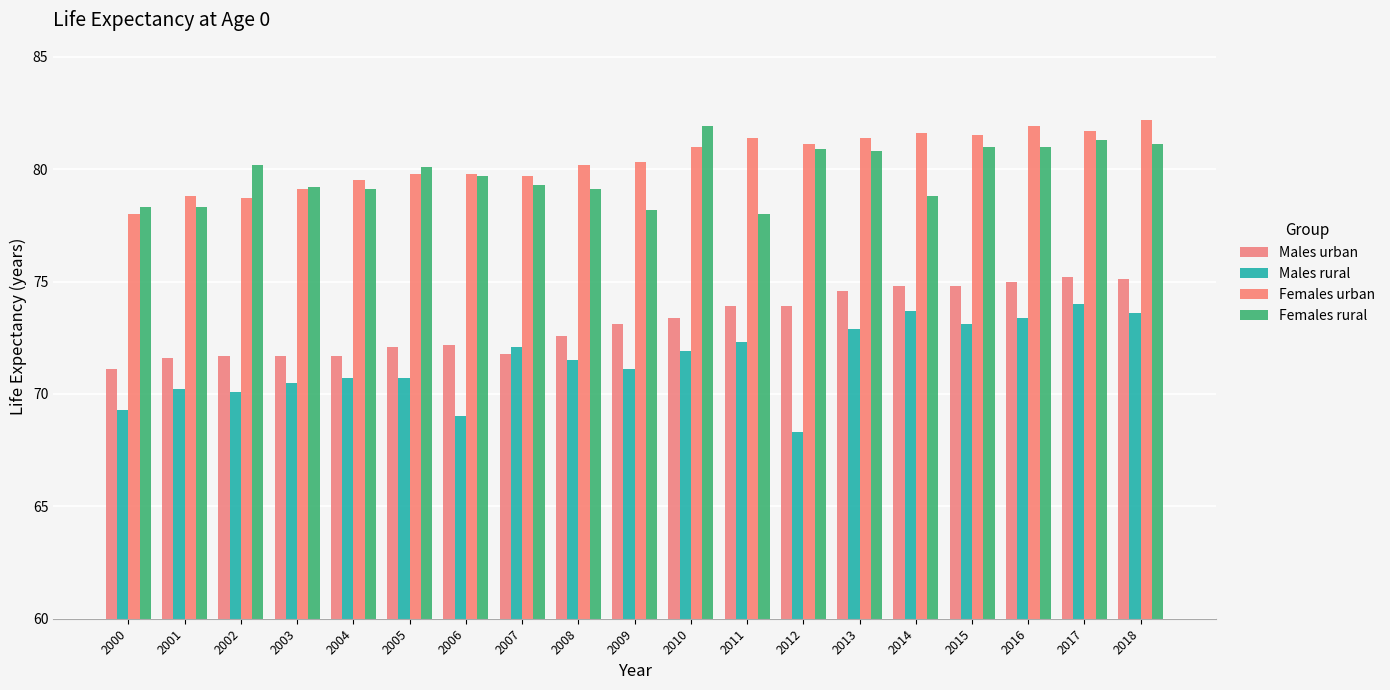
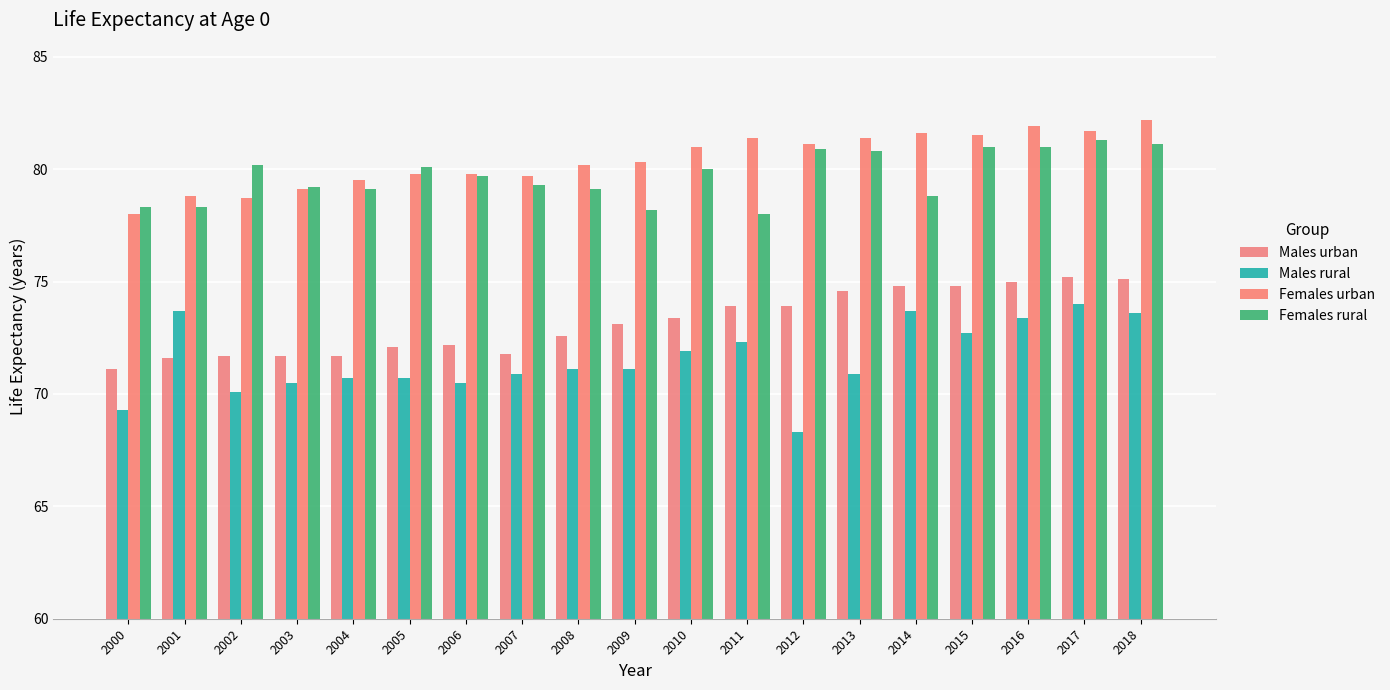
Males rural, 2001: 70.2 -> 73.7
Males rural, 2006: 69.0 -> 70.5
Males rural, 2007: 72.1 -> 70.9
Males rural, 2008: 71.5 -> 71.1
Females rural, 2010: 81.9 -> 80.0
Males rural, 2013: 72.9 -> 70.9
Males rural, 2015: 73.1 -> 72.7
